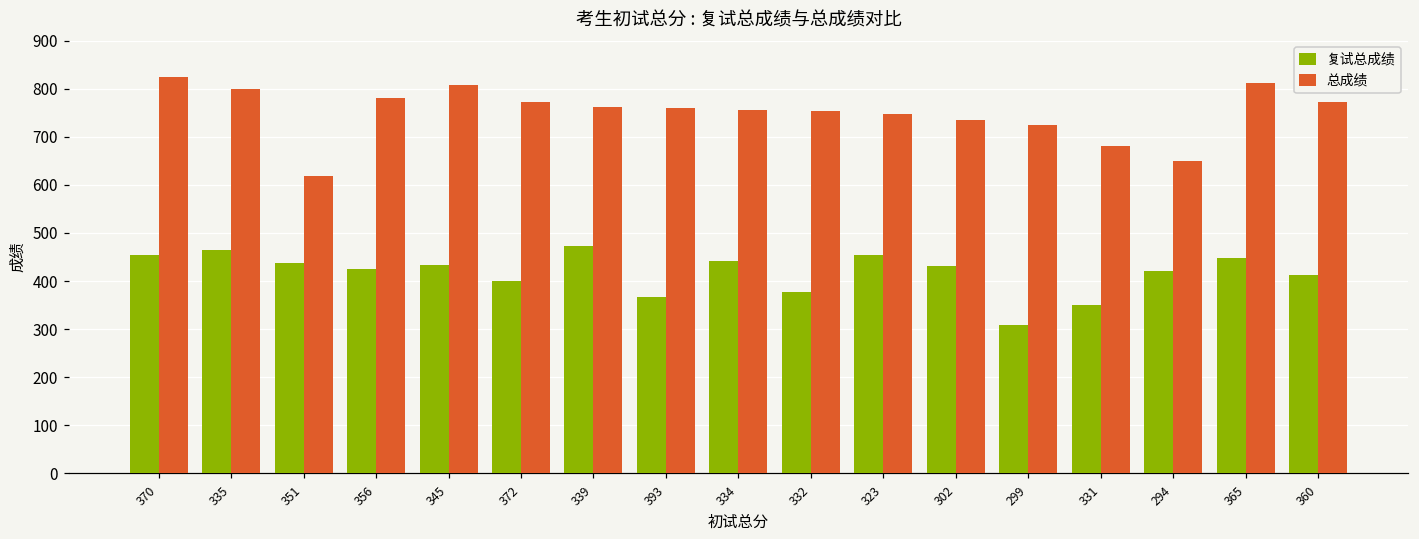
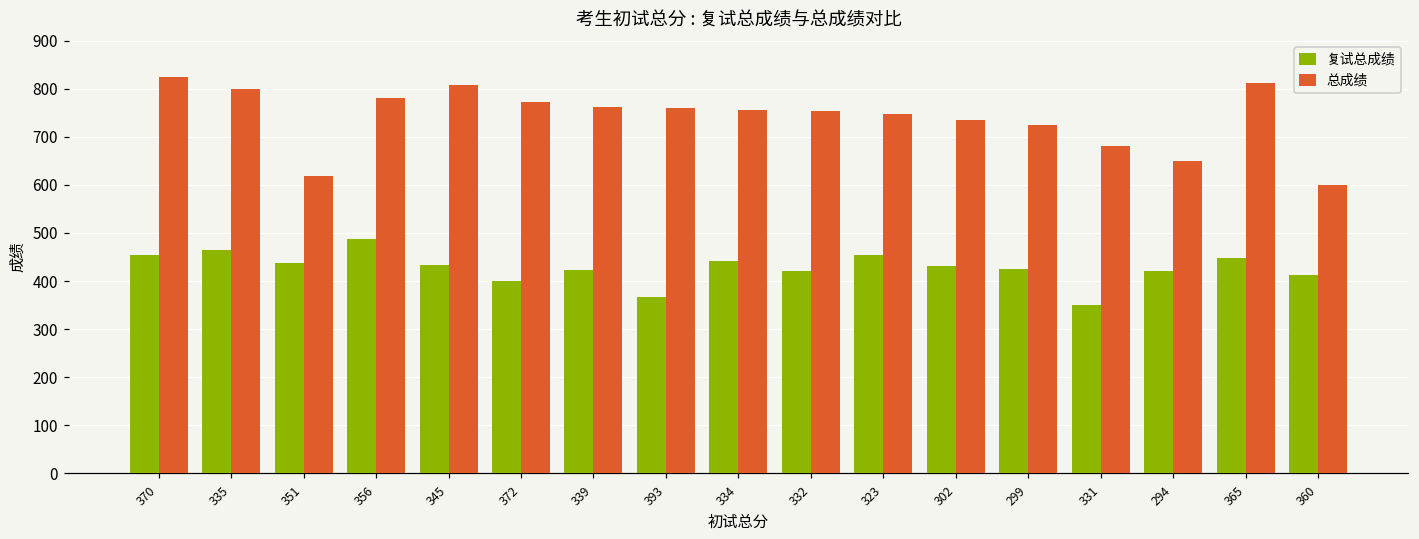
复试总成绩, 356: 420 -> 490
复试总成绩, 339: 470 -> 420
复试总成绩, 332: 380 -> 420
复试总成绩, 299: 310 -> 430
总成绩, 360: 770 -> 600
